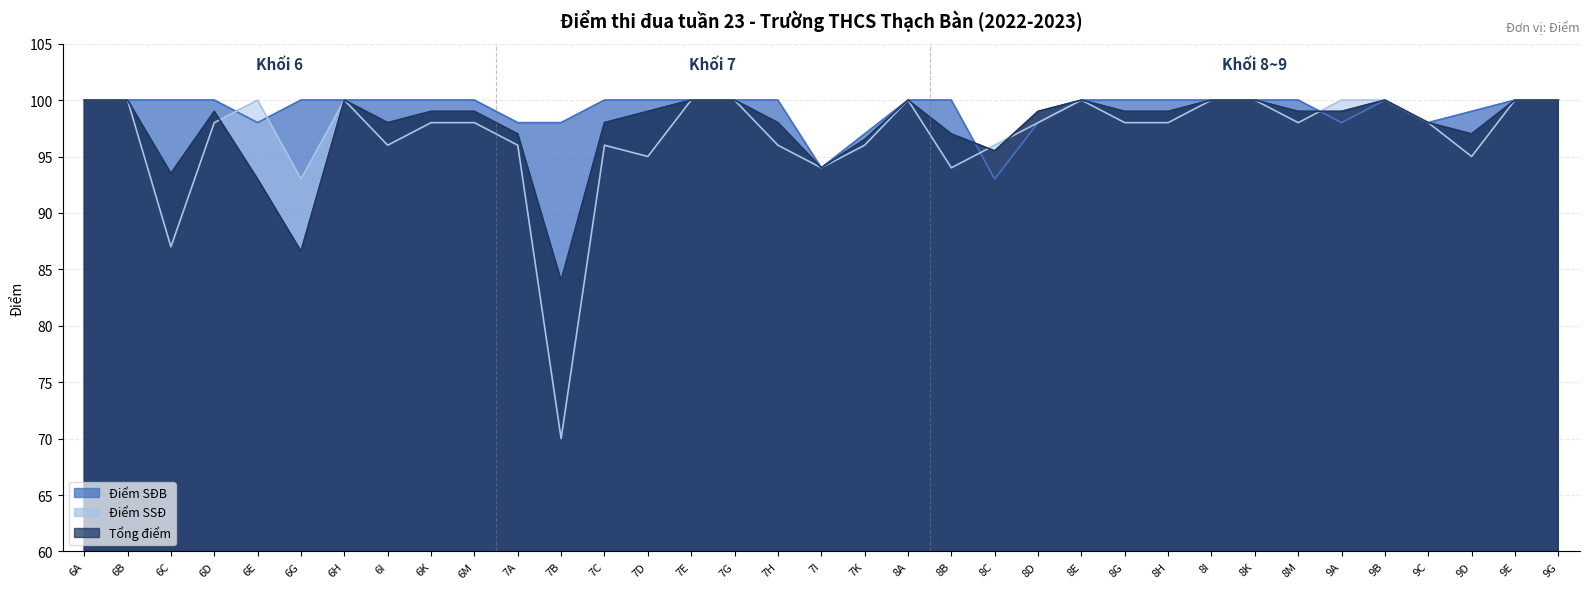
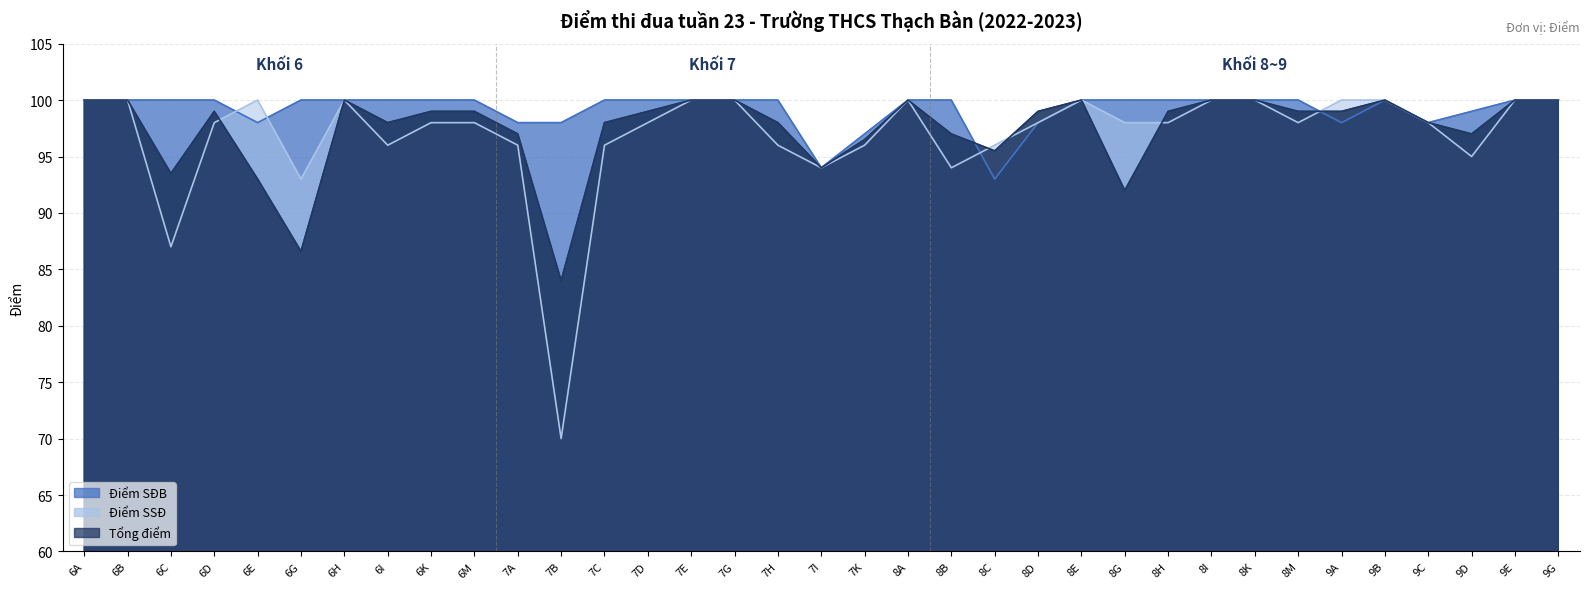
Điểm SSĐ, 7D: 95 -> 98
Tổng điểm, 8G: 99 -> 92
